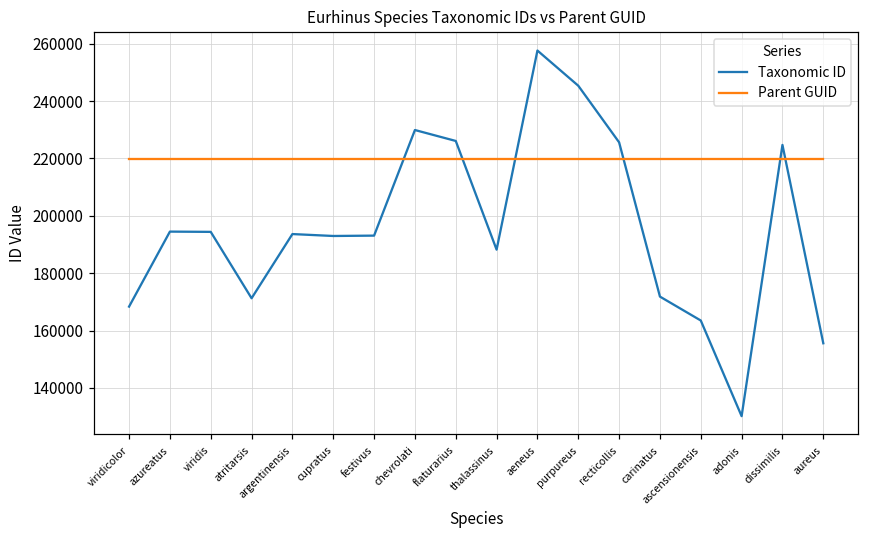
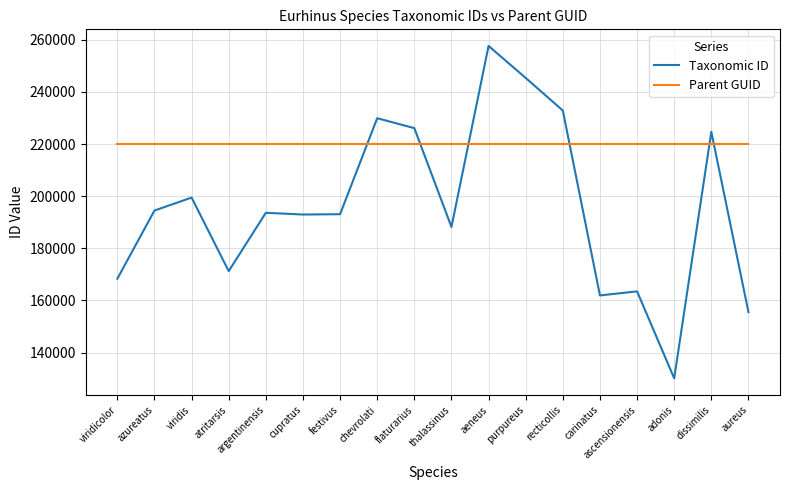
Taxonomic ID, viridis: 194000 -> 199000
Taxonomic ID, recticollis: 226000 -> 233000
Taxonomic ID, carinatus: 172000 -> 162000
